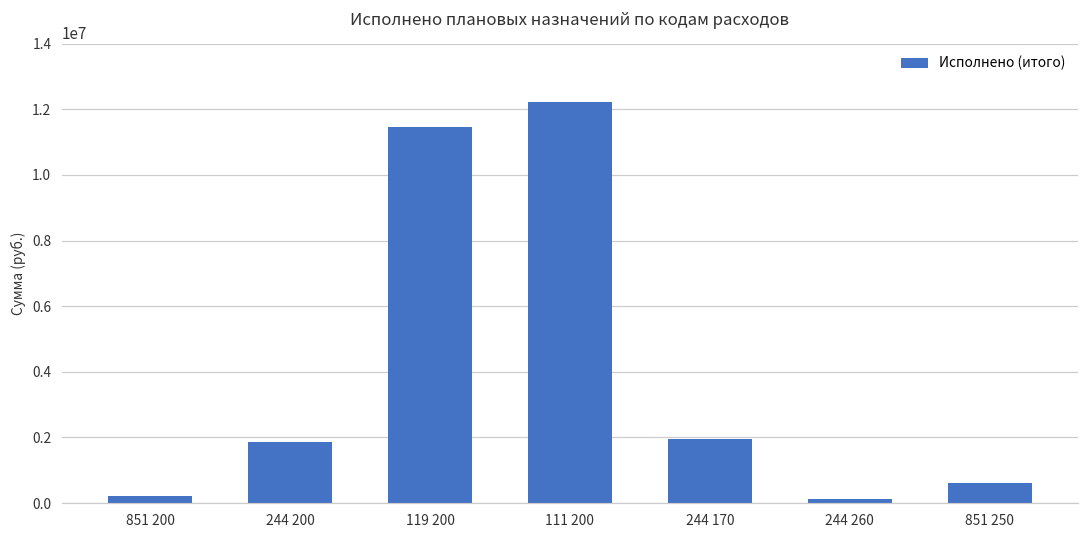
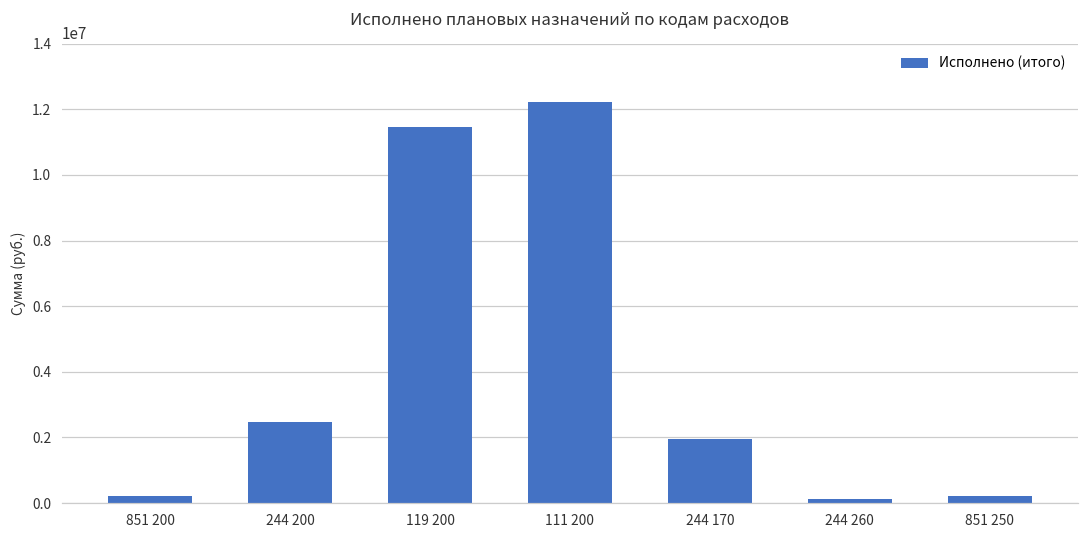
244 200: 1900000 -> 2500000
851 250: 600000 -> 200000
